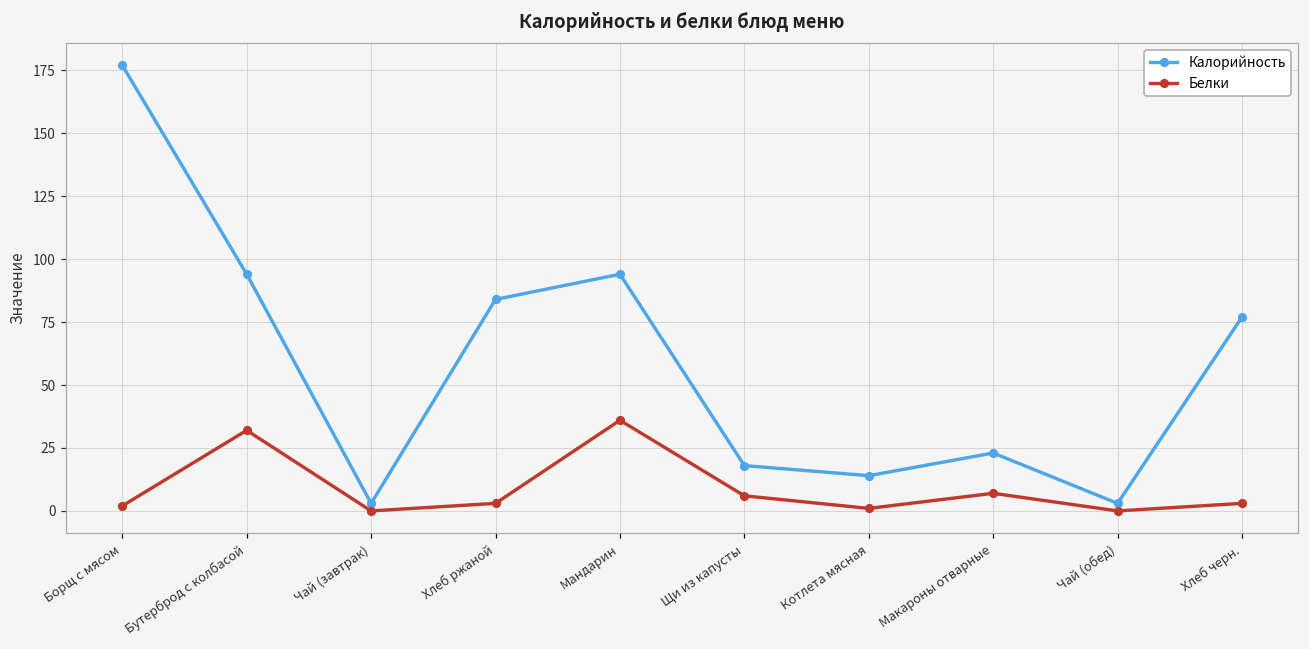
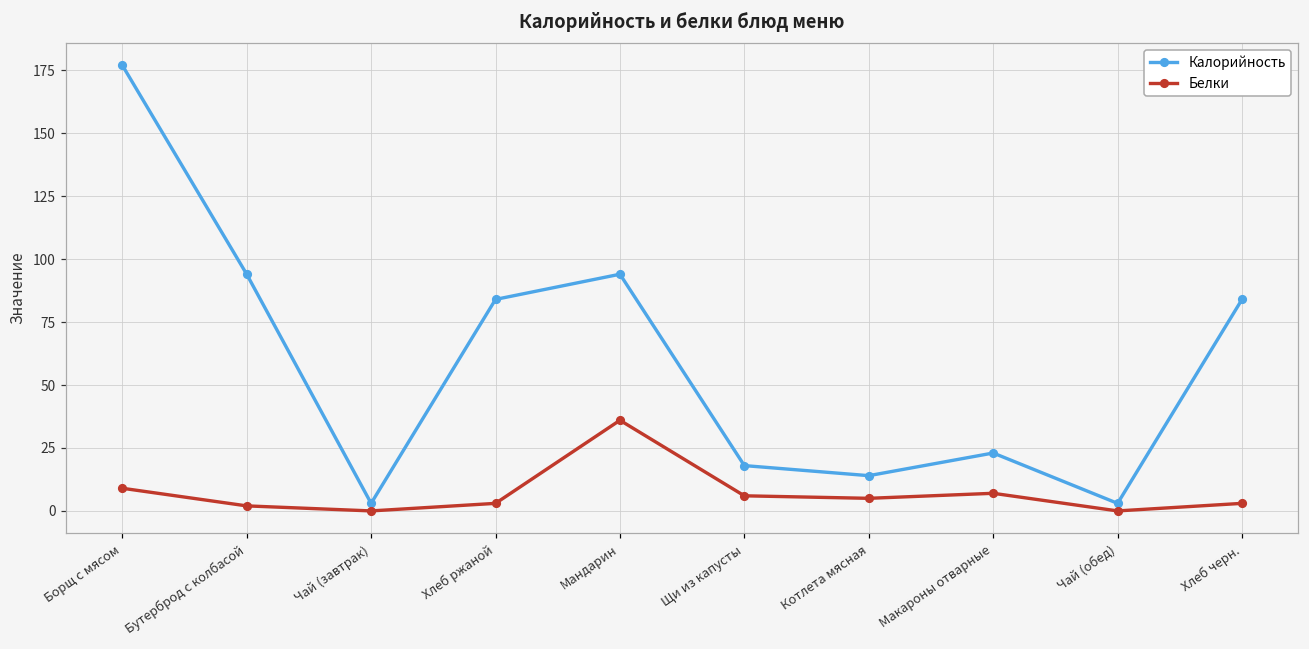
Белки, Борщ с мясом: 2 -> 9
Белки, Бутерброд с колбасой: 32 -> 2
Белки, Котлета мясная: 1 -> 5
Калорийность, Хлеб черн.: 77 -> 84
